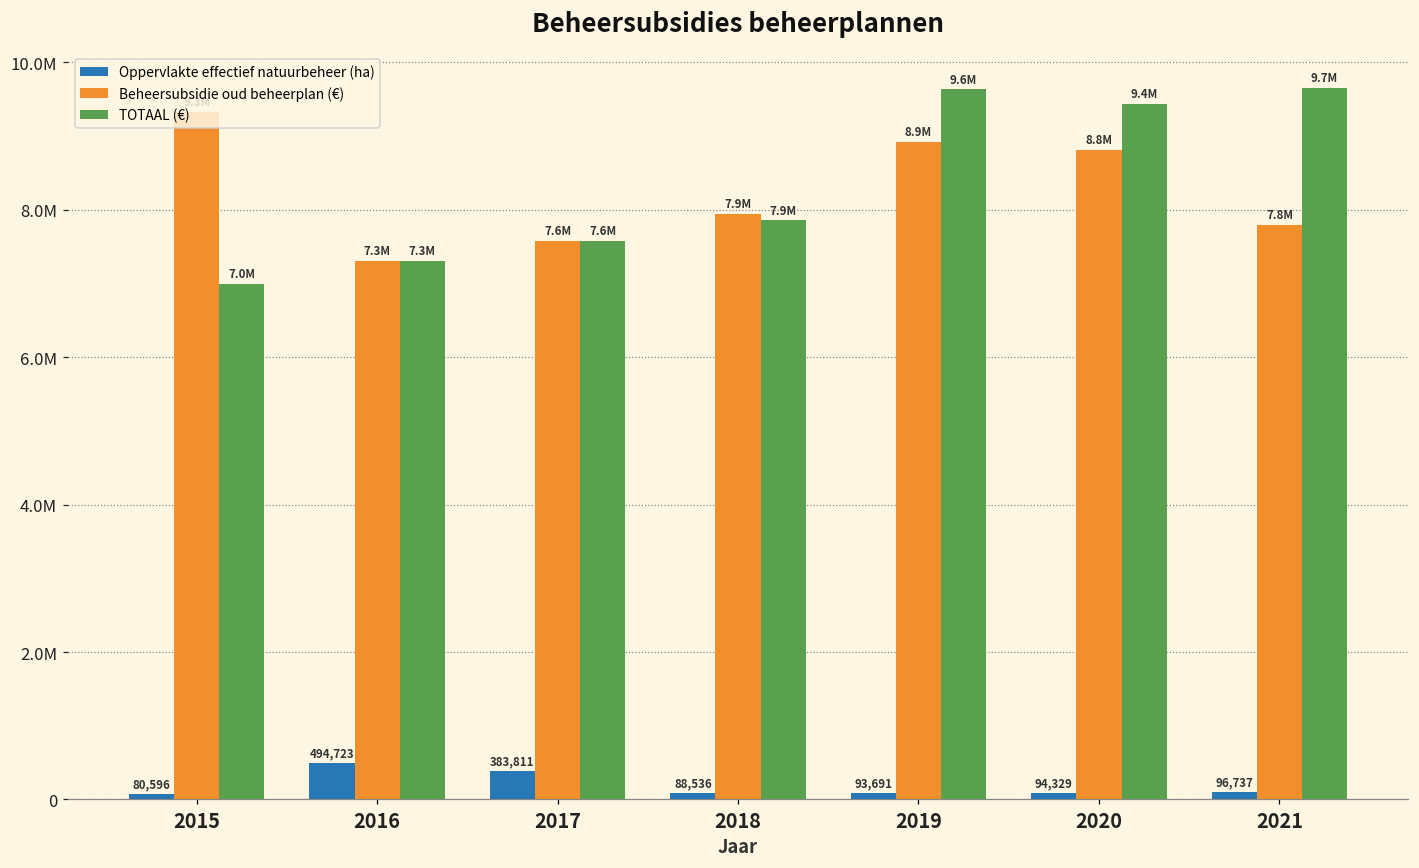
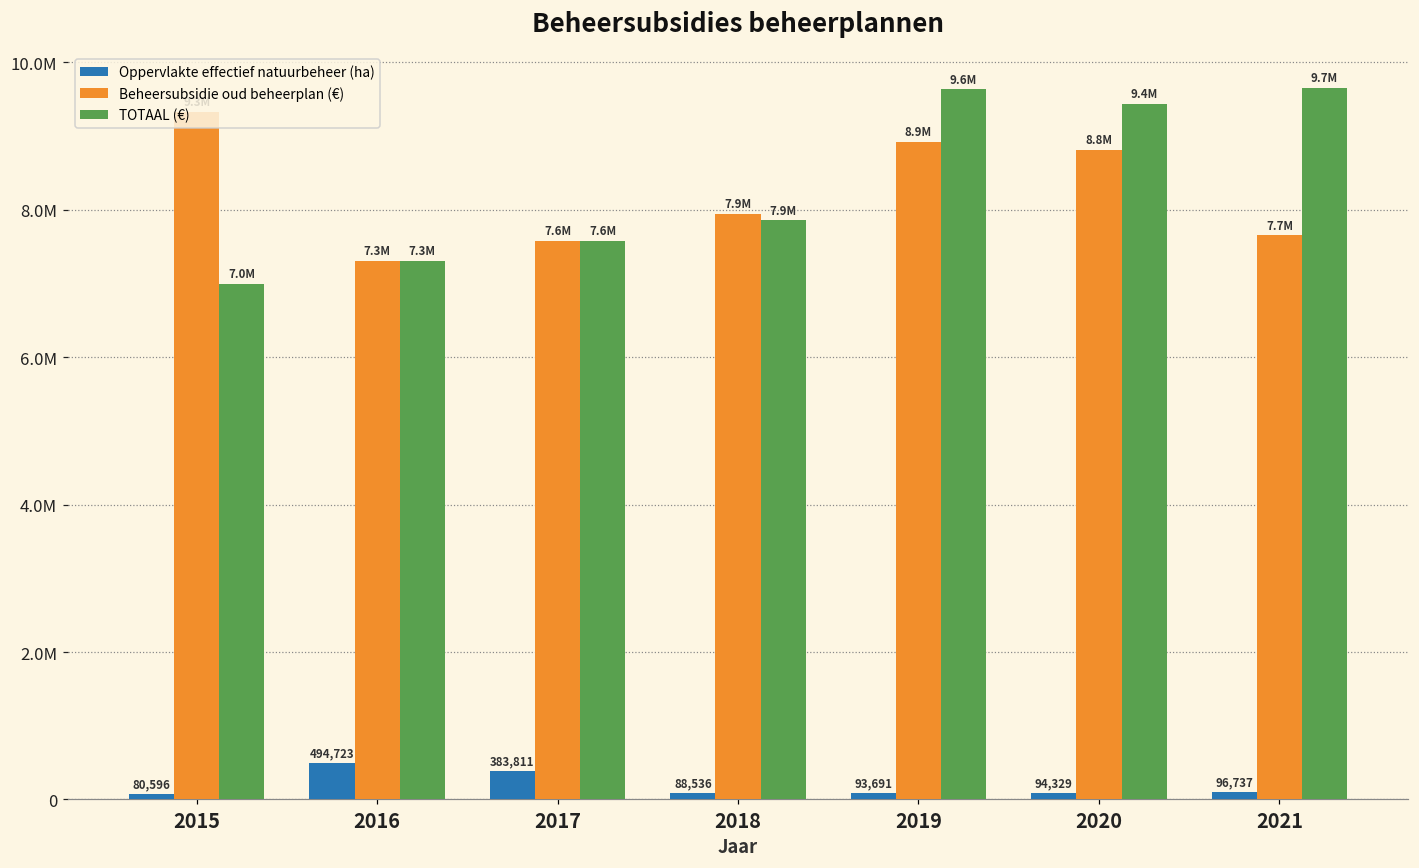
Beheersubsidie oud beheerplan (€), 2021: 7.8M -> 7.7M
